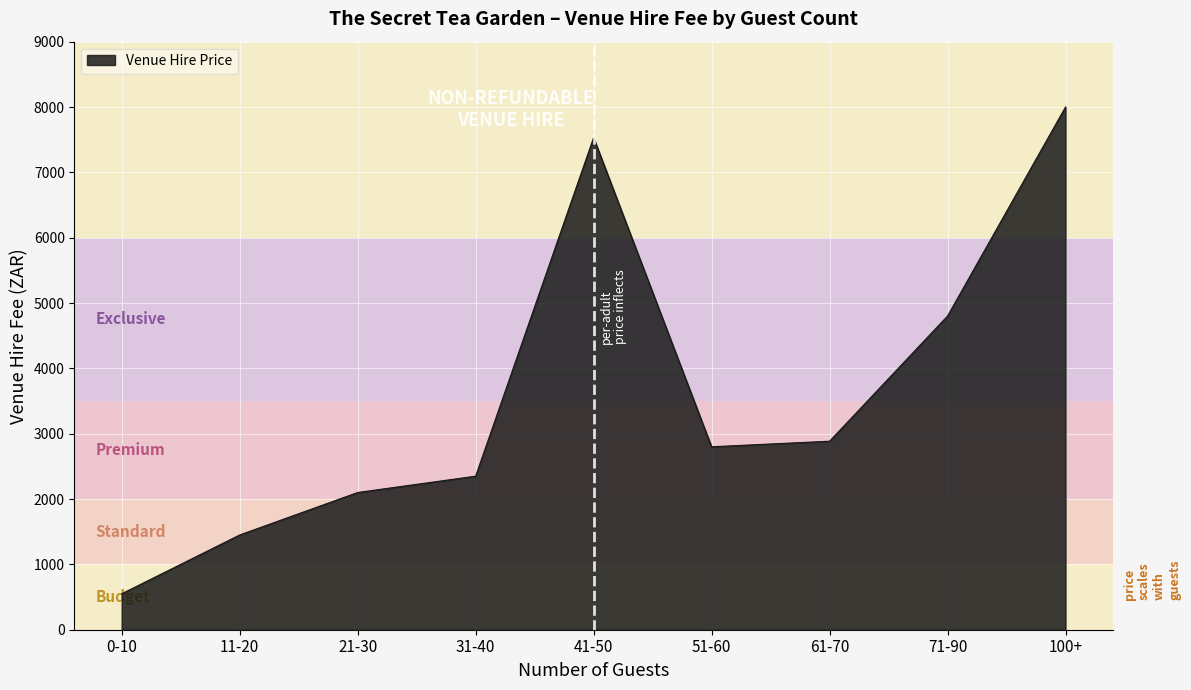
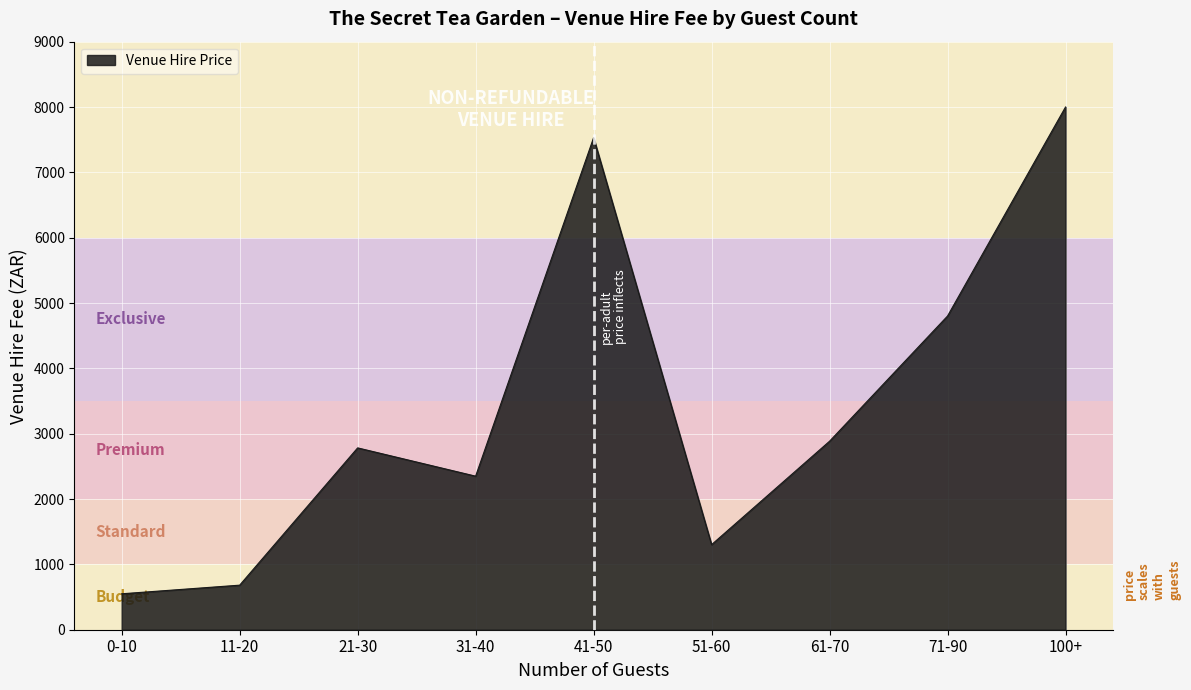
11-20: 1500 -> 700
21-30: 2100 -> 2800
51-60: 2800 -> 1300
